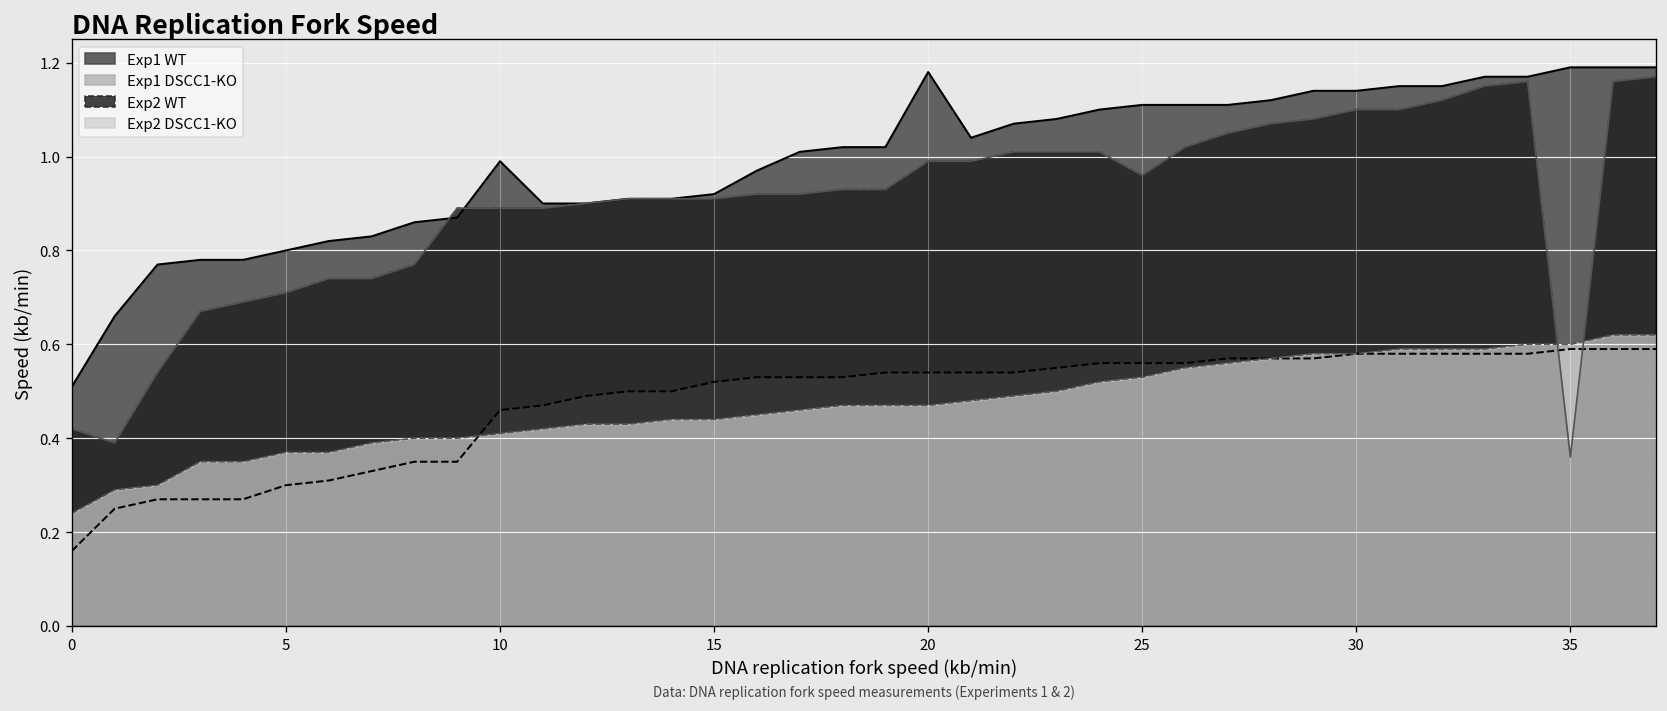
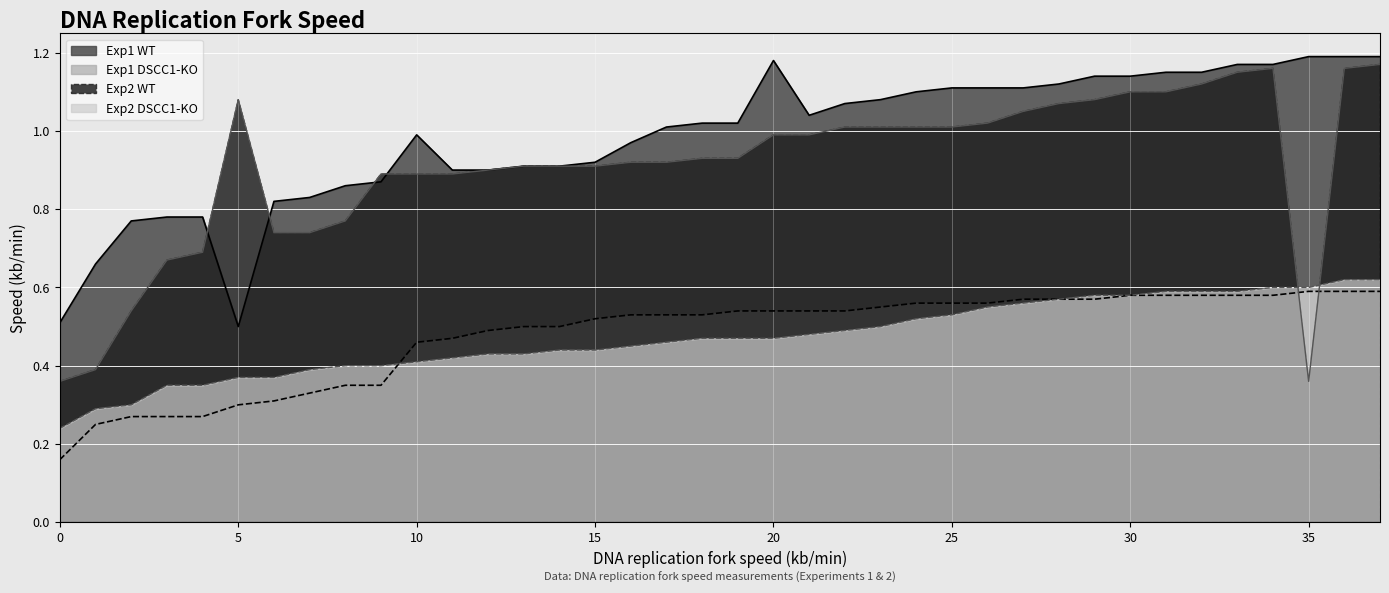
Exp2 WT, 0: 0.42 -> 0.36
Exp1 WT, 5: 0.8 -> 0.5
Exp2 WT, 5: 0.71 -> 1.08
Exp2 WT, 25: 0.96 -> 1.01
